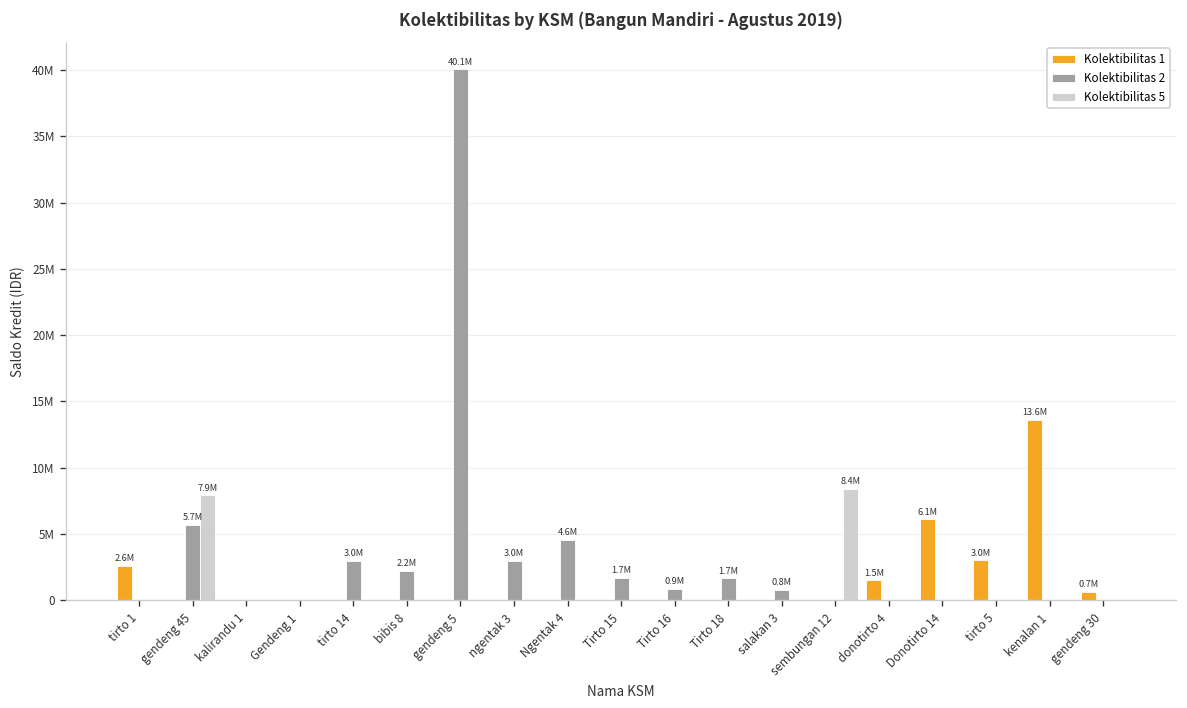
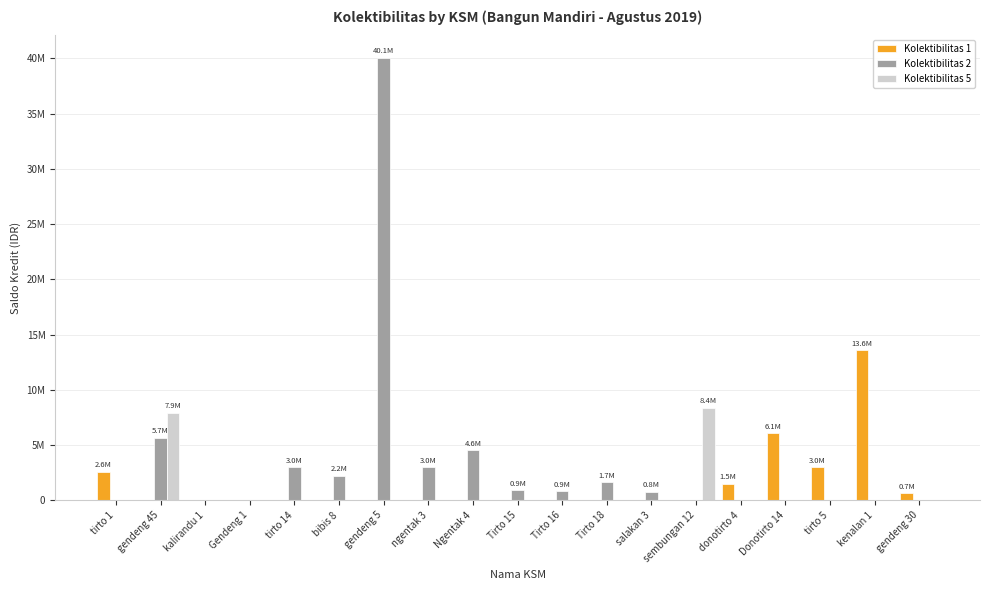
Kolektibilitas 2, Tirto 15: 1.7M -> 0.9M
